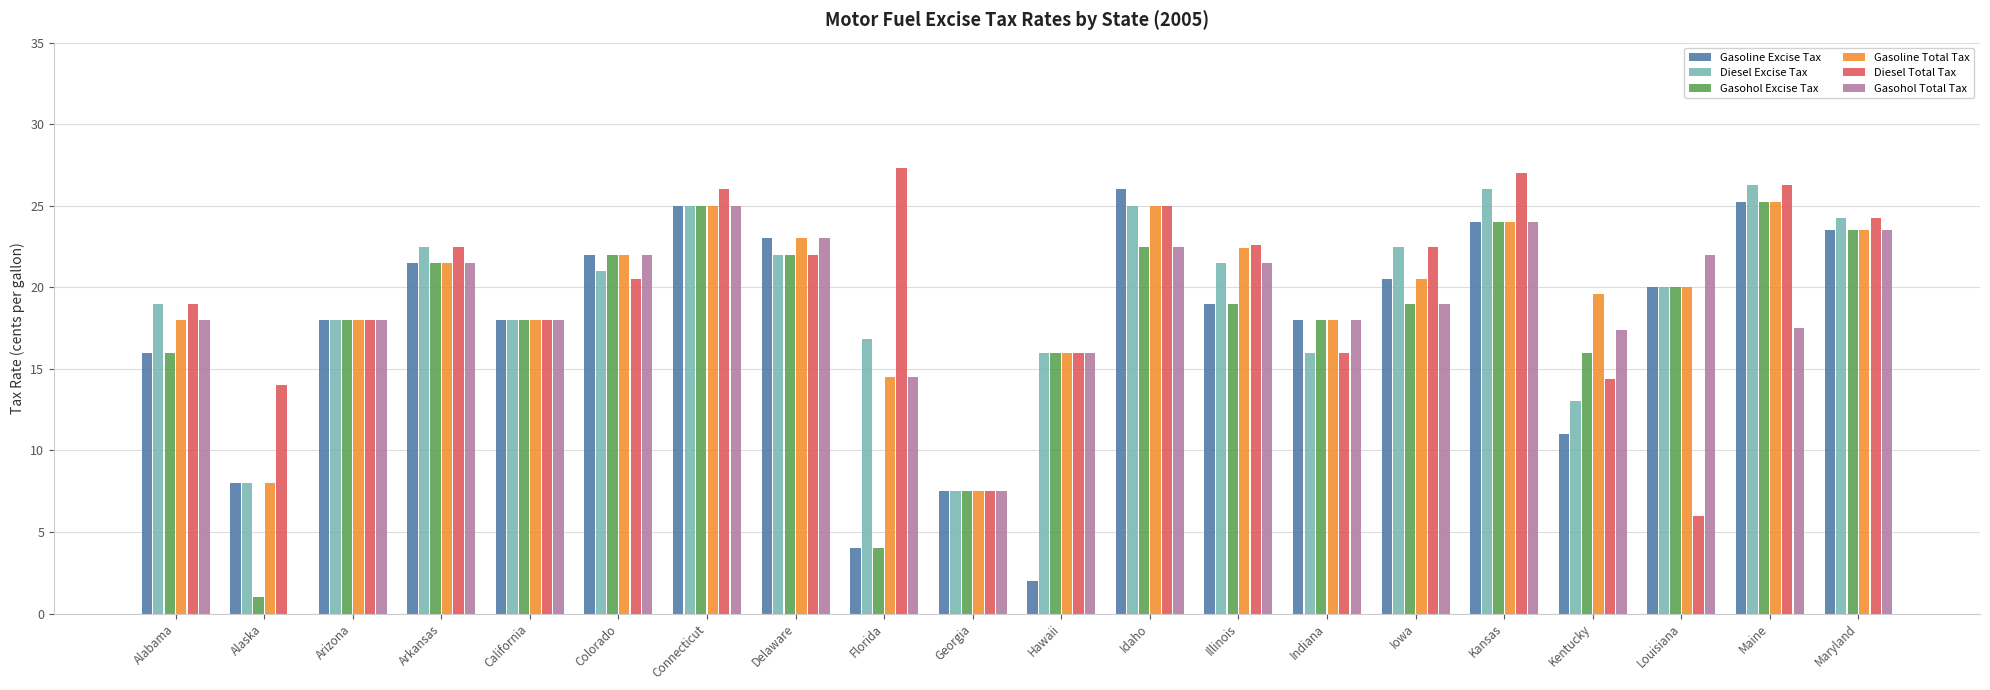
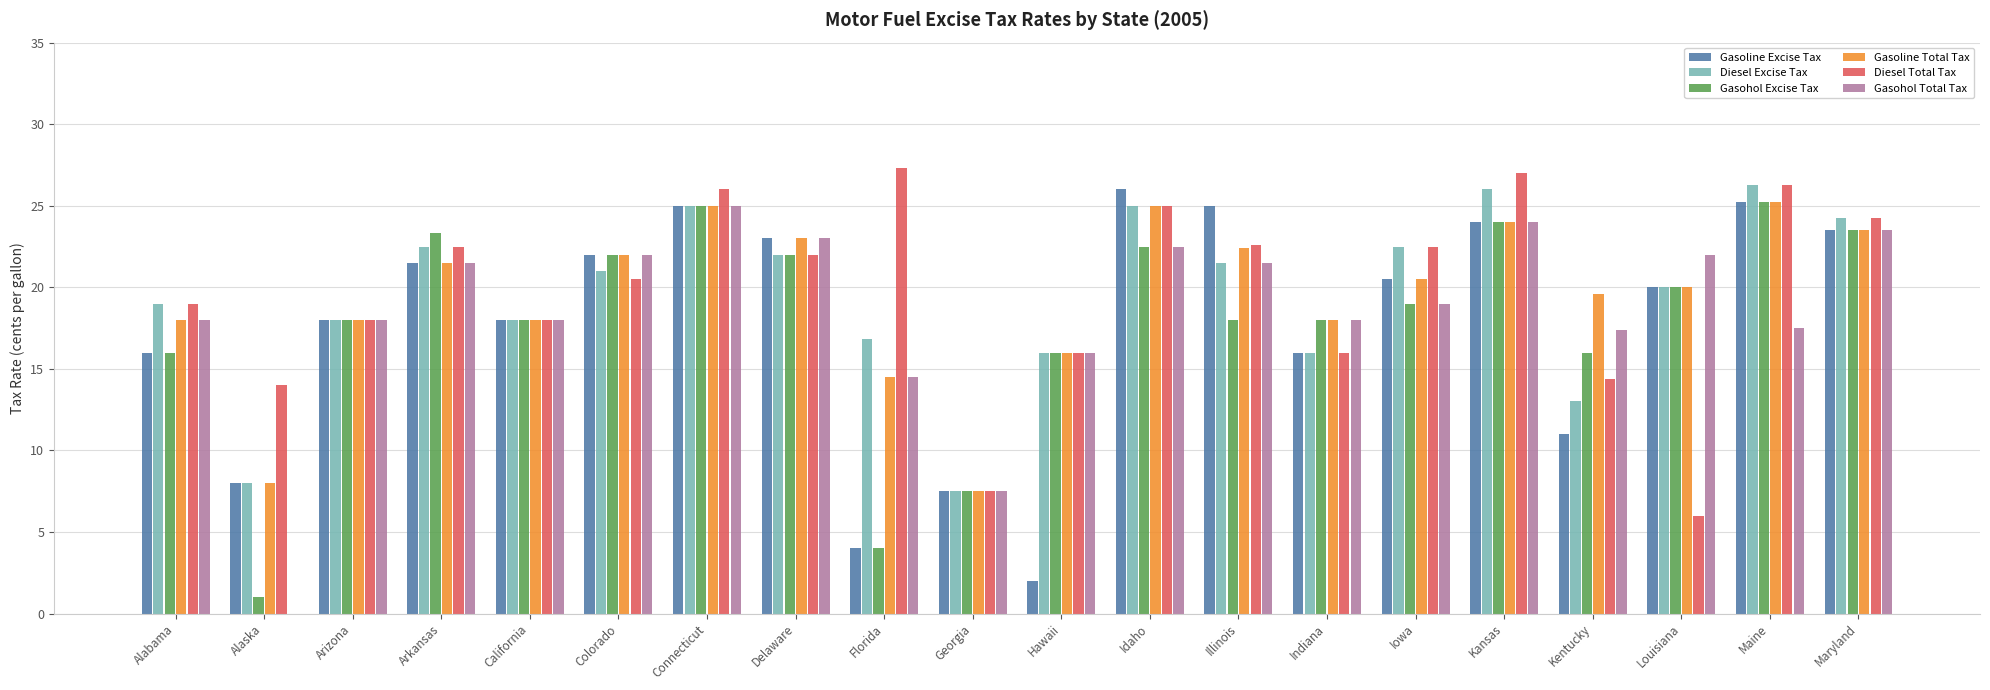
Gasohol Excise Tax, Arkansas: 21.5 -> 23.3
Gasoline Excise Tax, Illinois: 19 -> 25
Gasohol Excise Tax, Illinois: 19 -> 18
Gasoline Excise Tax, Indiana: 18 -> 16
